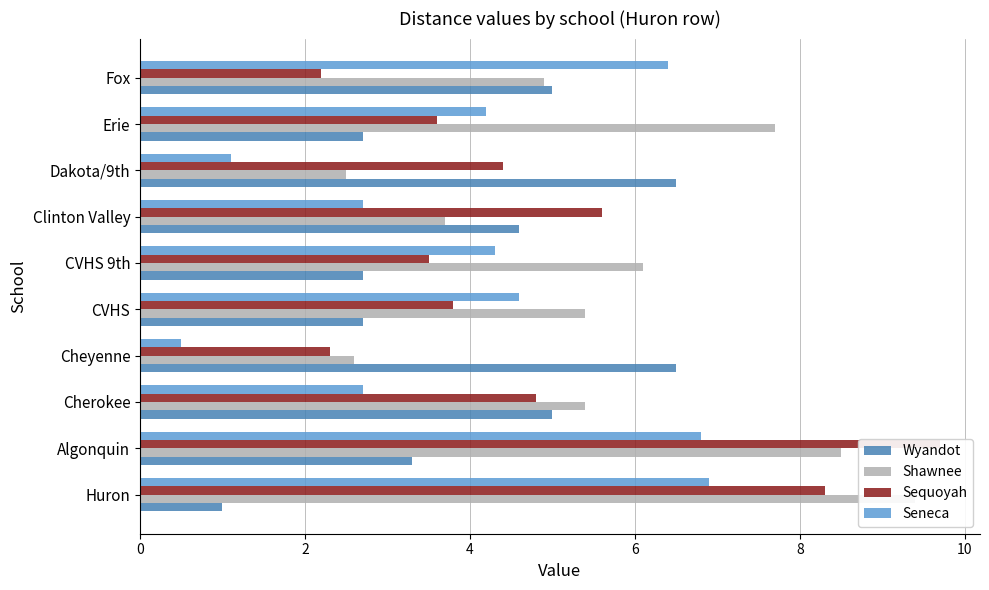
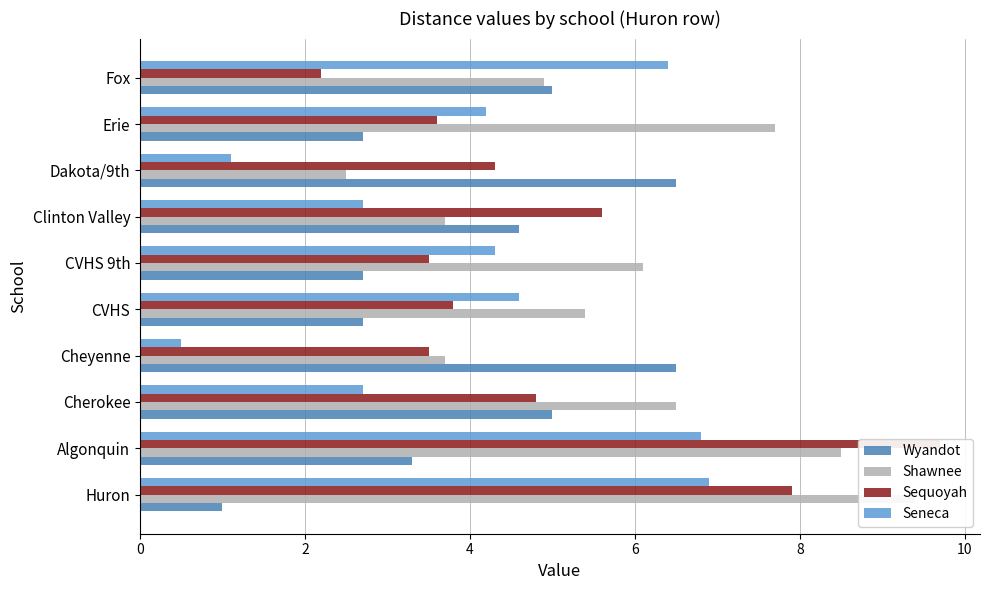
Sequoyah, Dakota/9th: 4.4 -> 4.3
Sequoyah, Cheyenne: 2.3 -> 3.5
Shawnee, Cheyenne: 2.6 -> 3.7
Shawnee, Cherokee: 5.4 -> 6.5
Sequoyah, Huron: 8.3 -> 7.9
